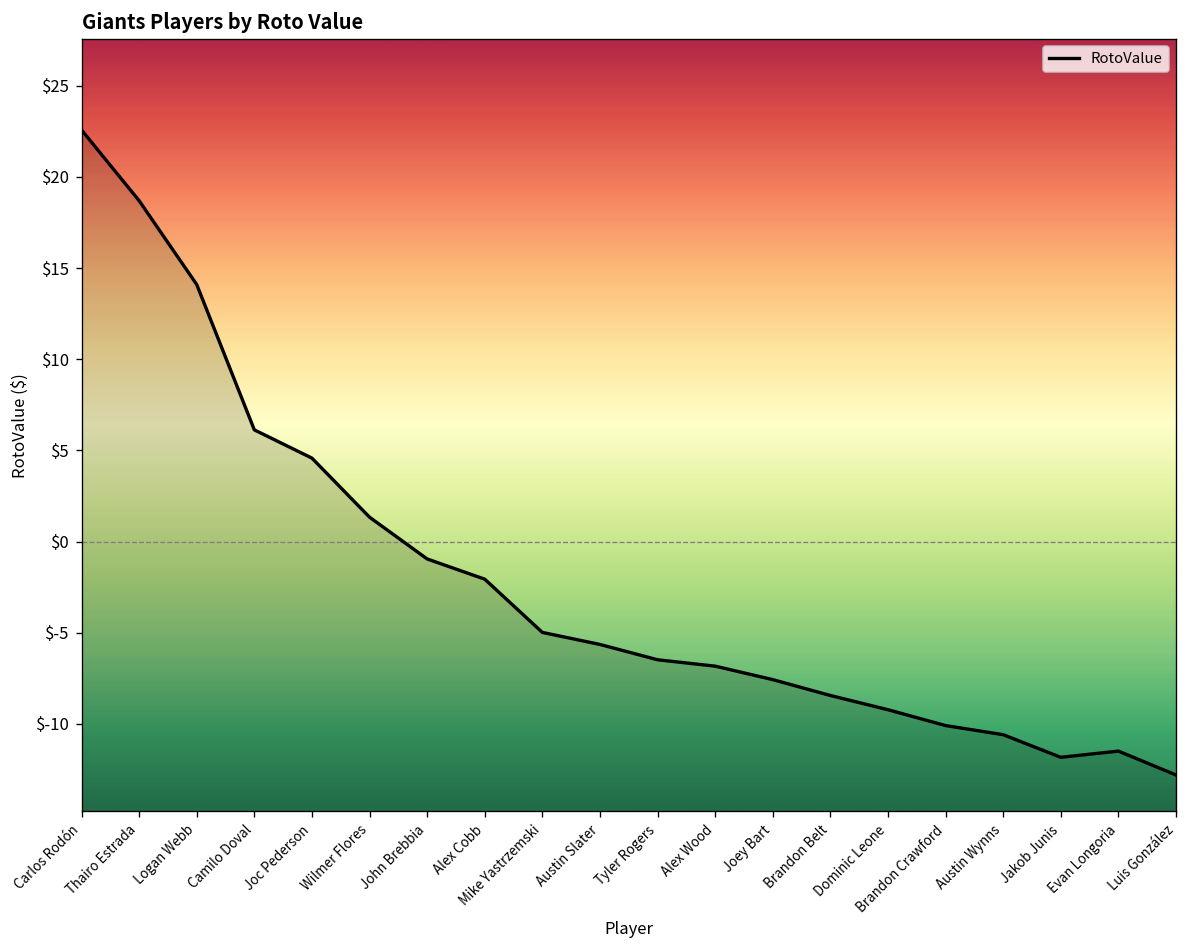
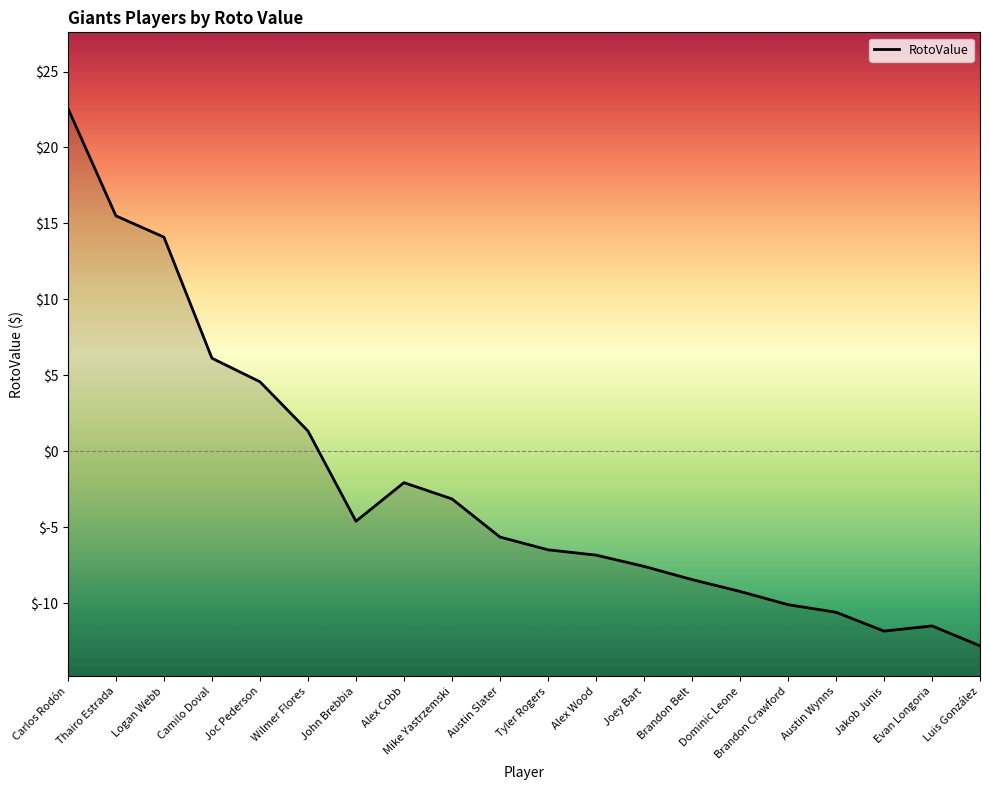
Thairo Estrada: $18.7 -> $15.5
John Brebbia: $-1.0 -> $-4.6
Mike Yastrzemski: $-5.0 -> $-3.1
